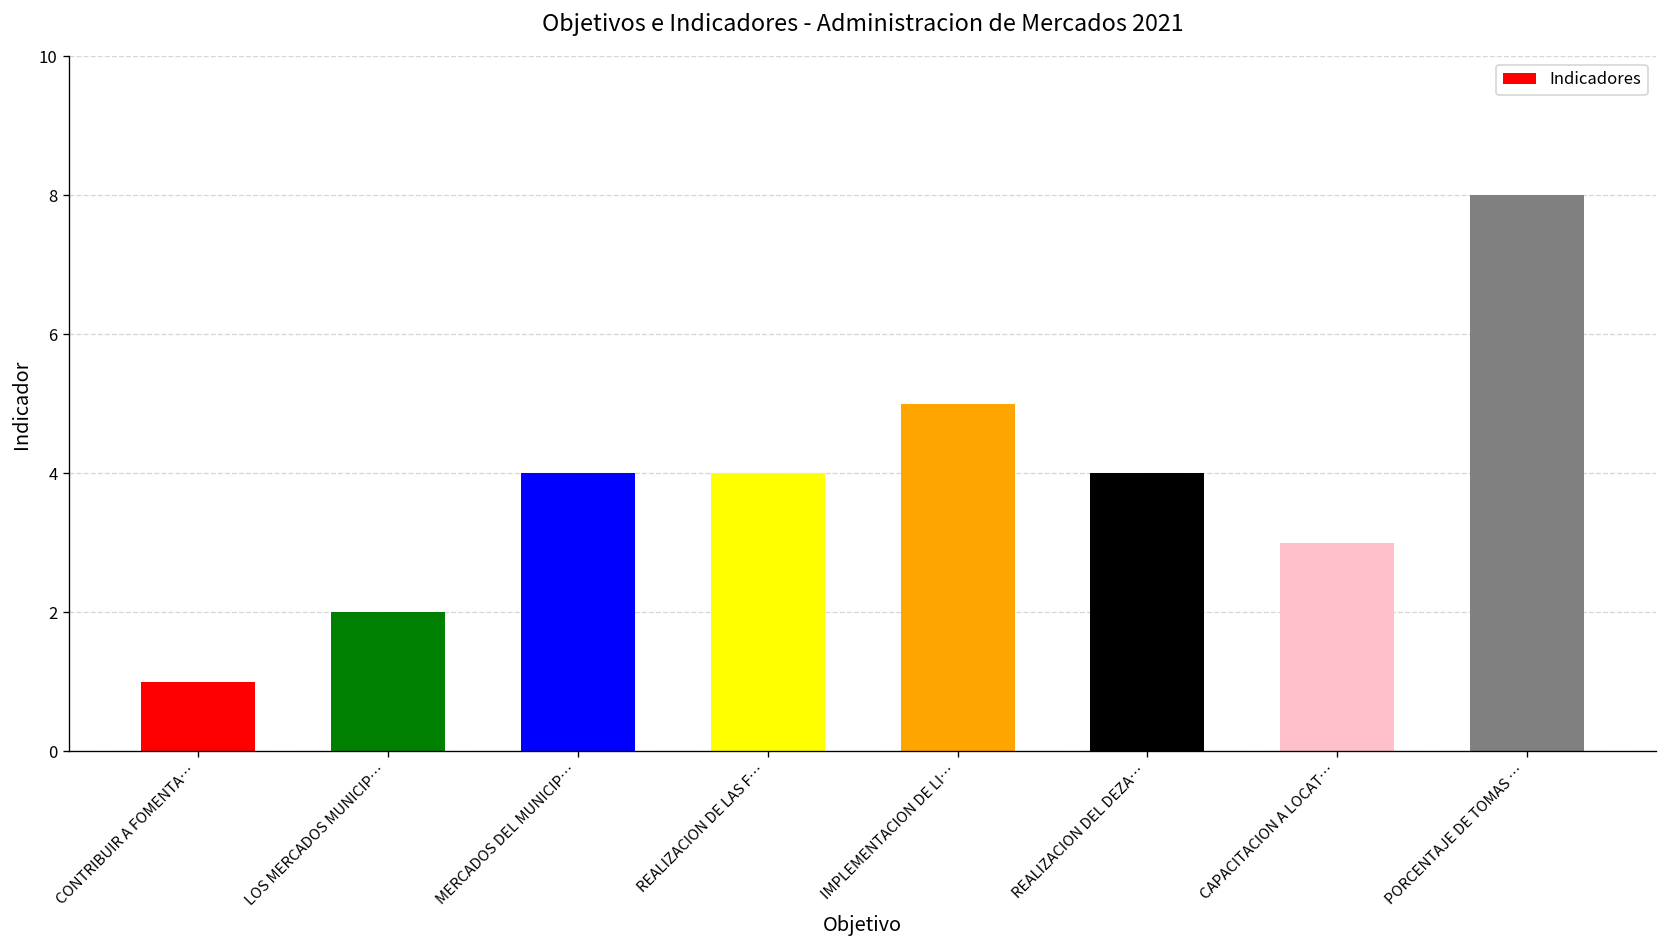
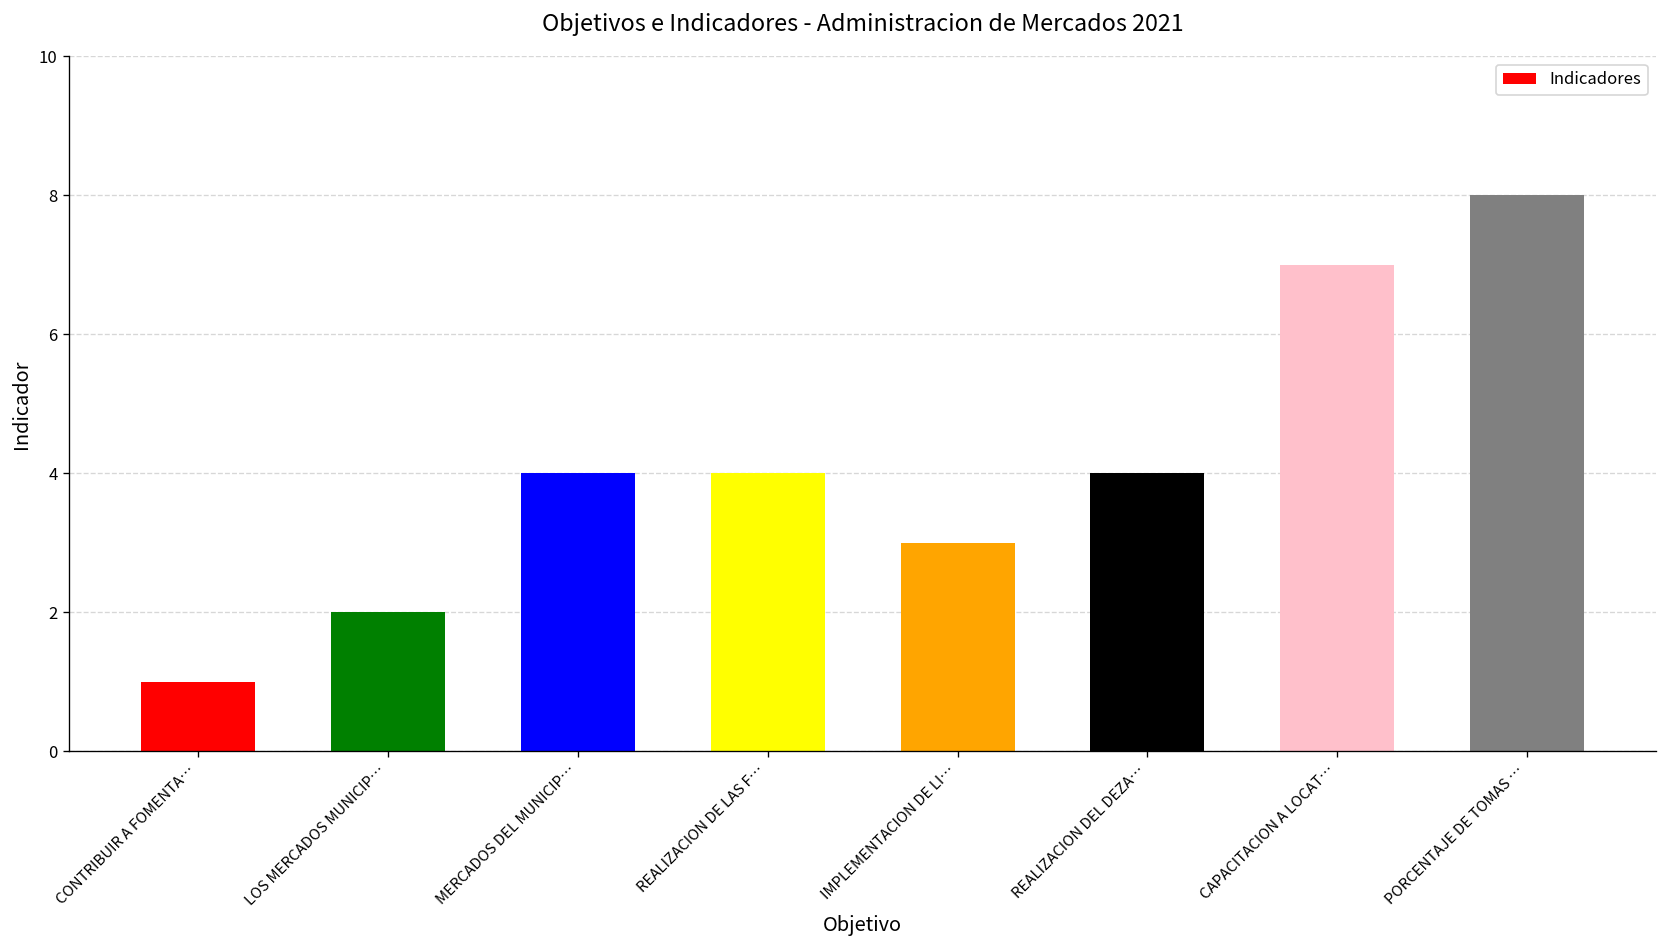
IMPLEMENTACION DE LI…: 5 -> 3
CAPACITACION A LOCAT…: 3 -> 7
